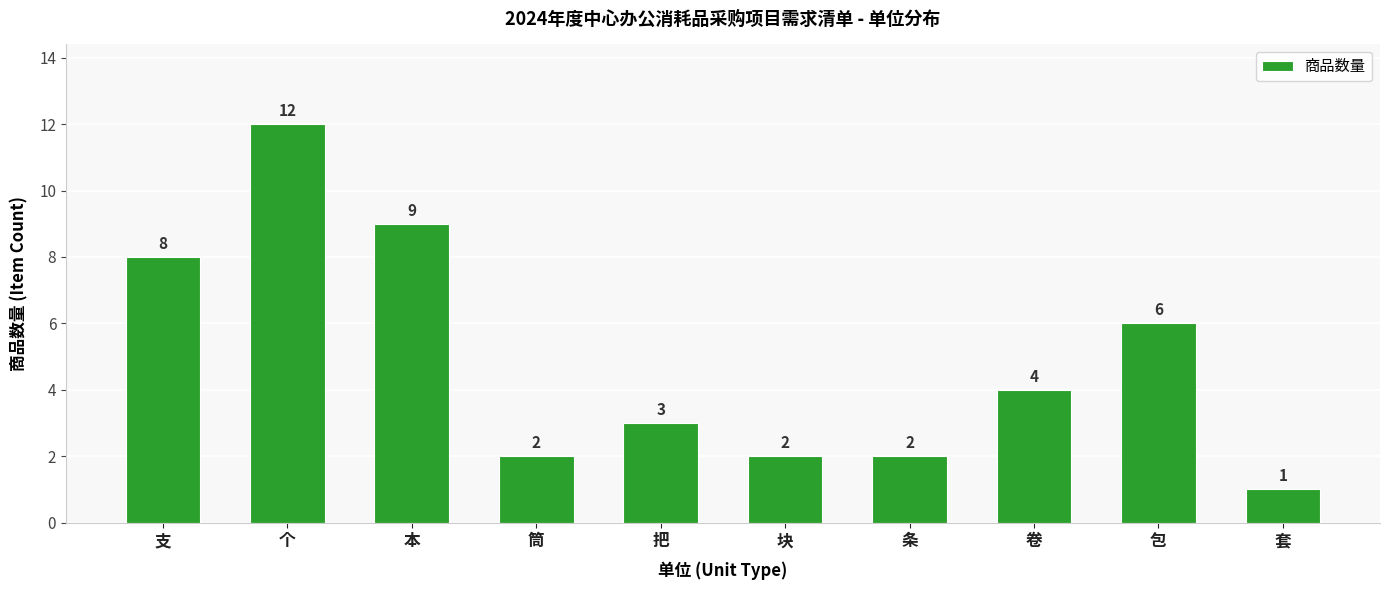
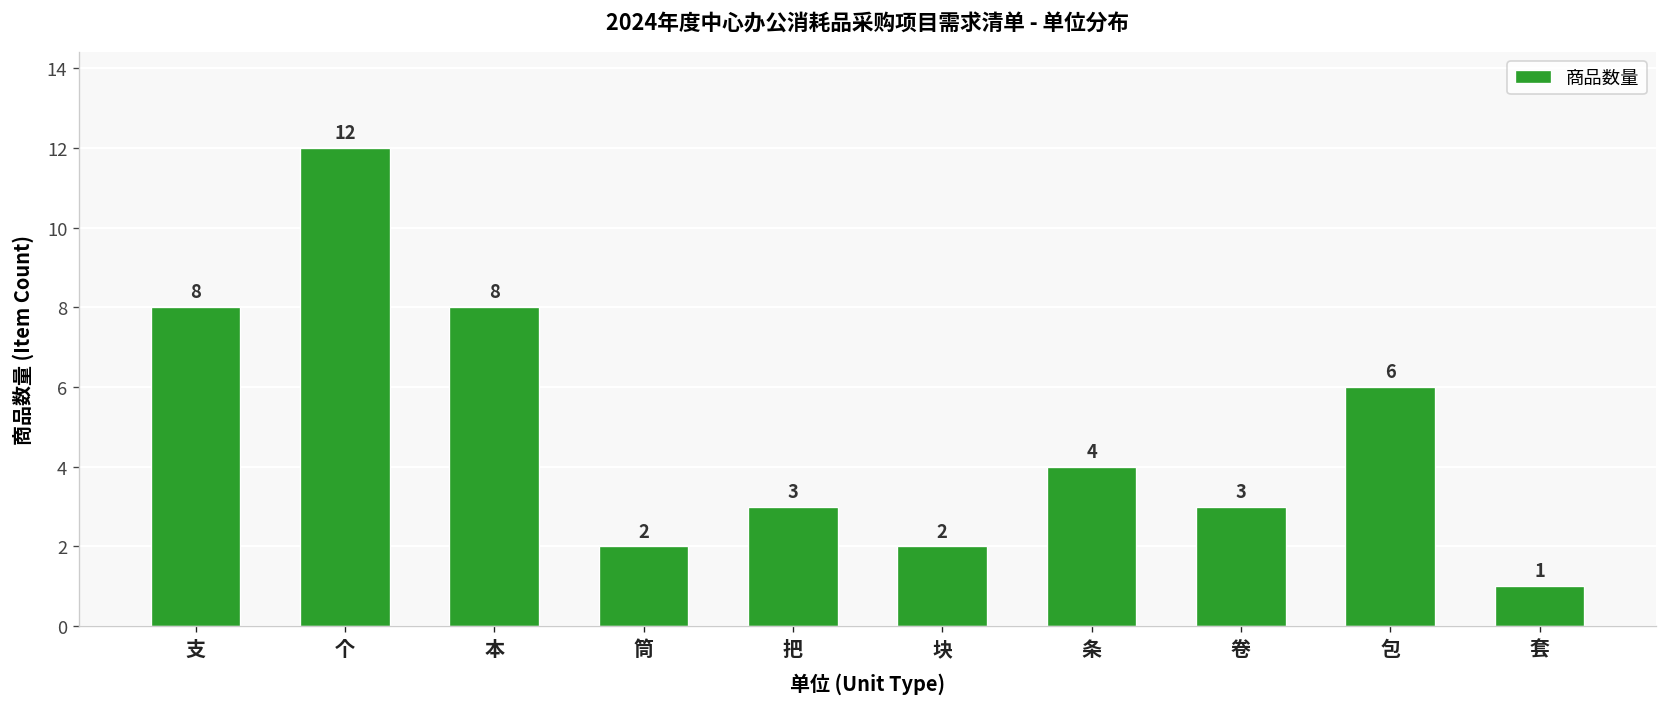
本: 9 -> 8
条: 2 -> 4
卷: 4 -> 3
